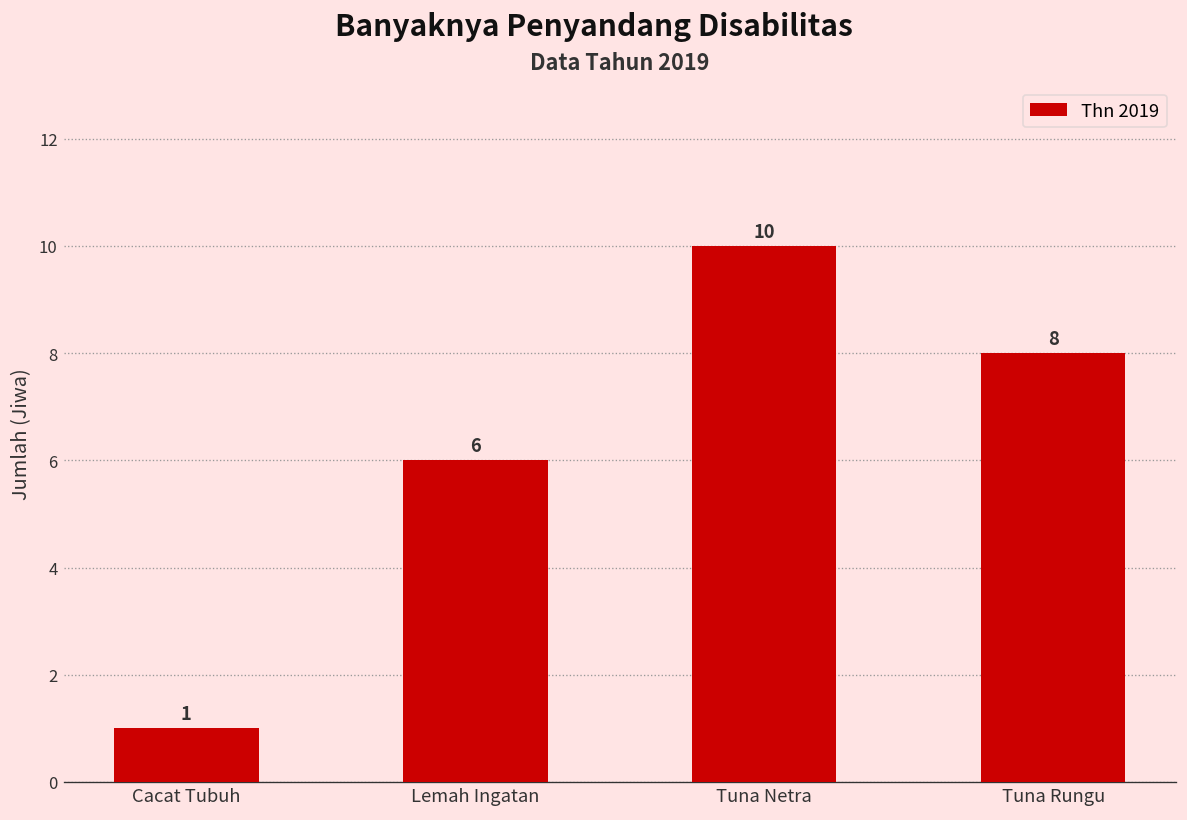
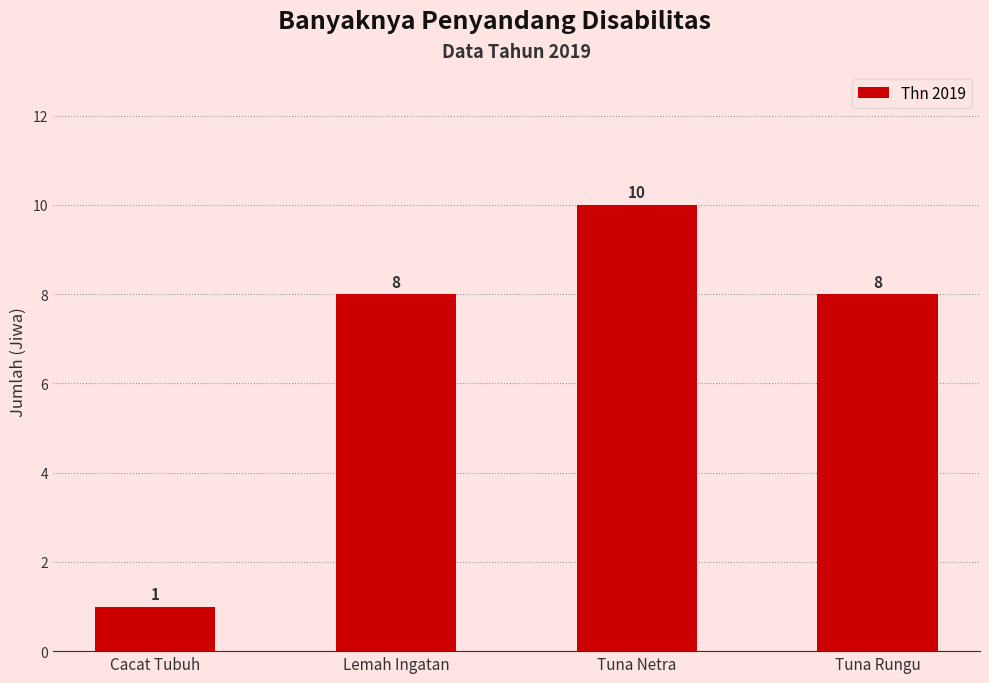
Lemah Ingatan: 6 -> 8
